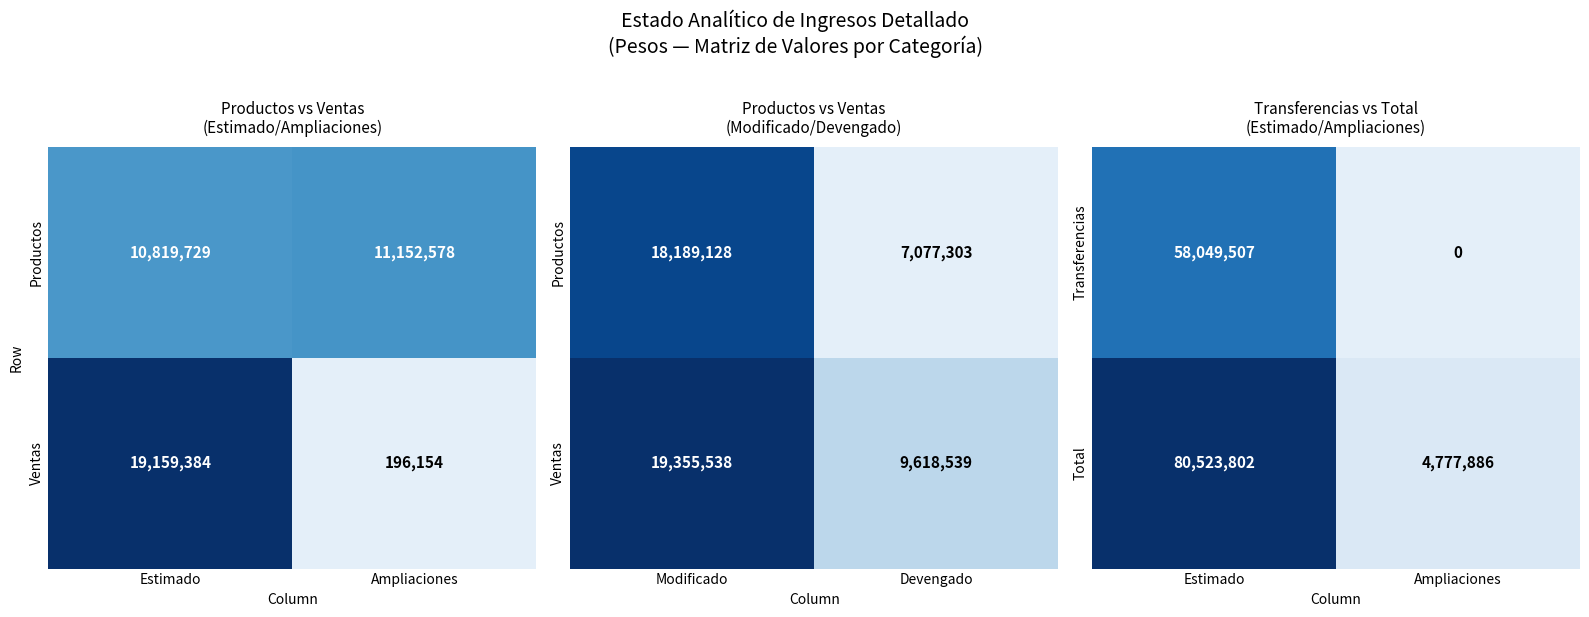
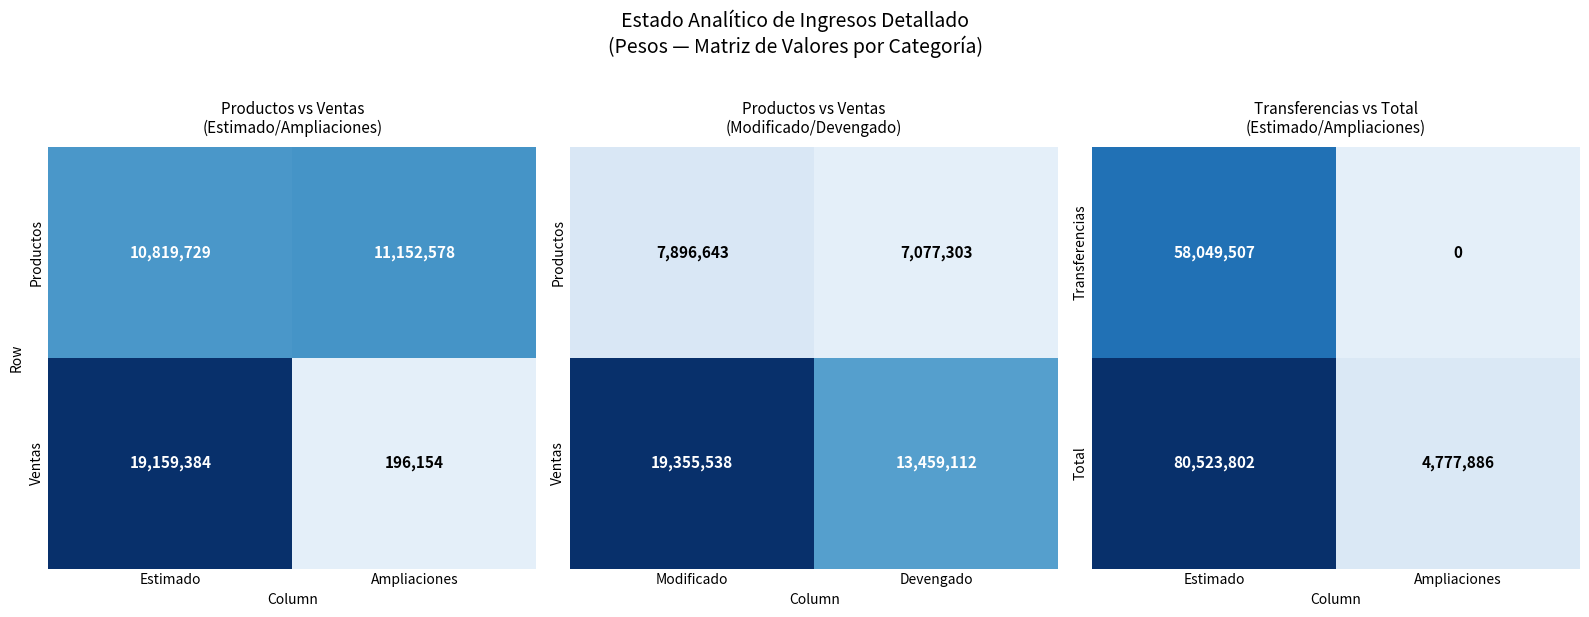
Productos vs Ventas (Modificado/Devengado), Productos, Modificado: 18,189,128 -> 7,896,643
Productos vs Ventas (Modificado/Devengado), Ventas, Devengado: 9,618,539 -> 13,459,112
